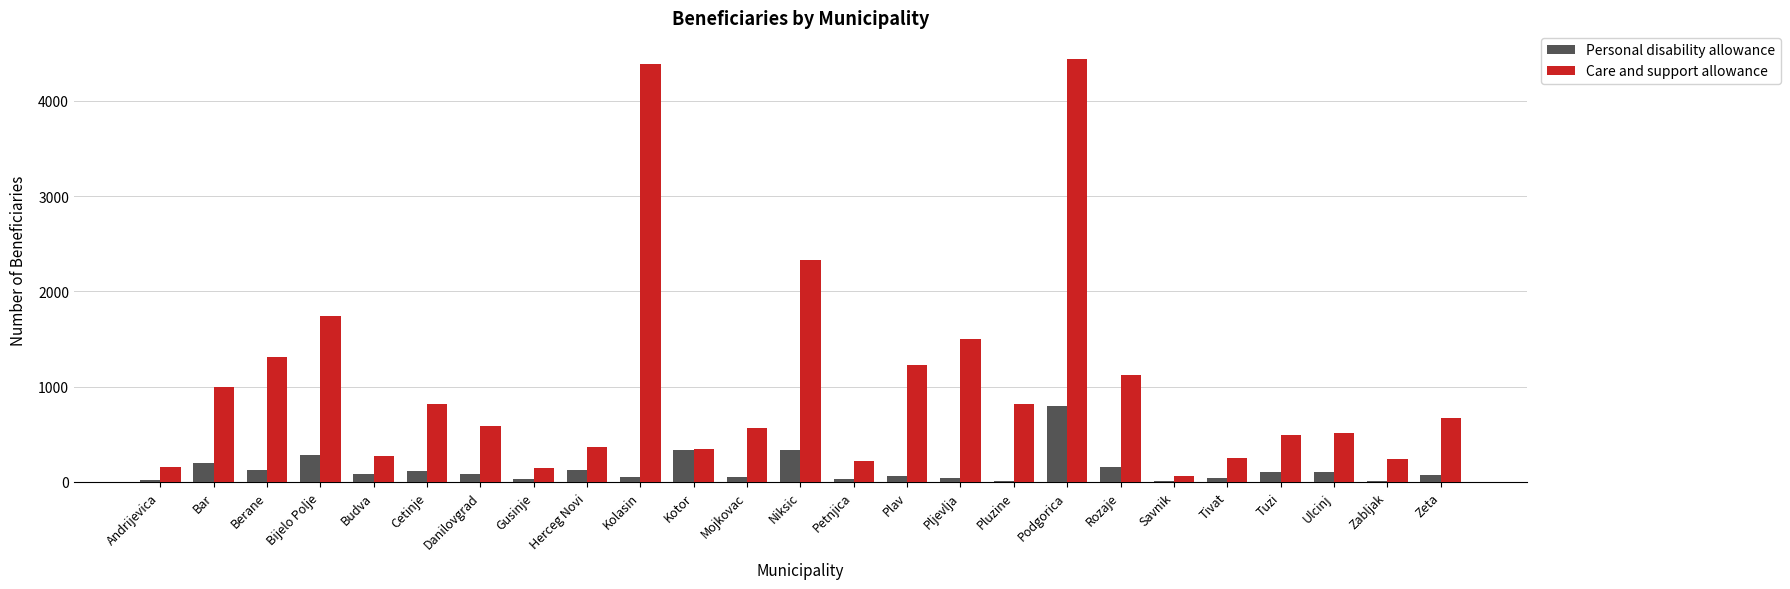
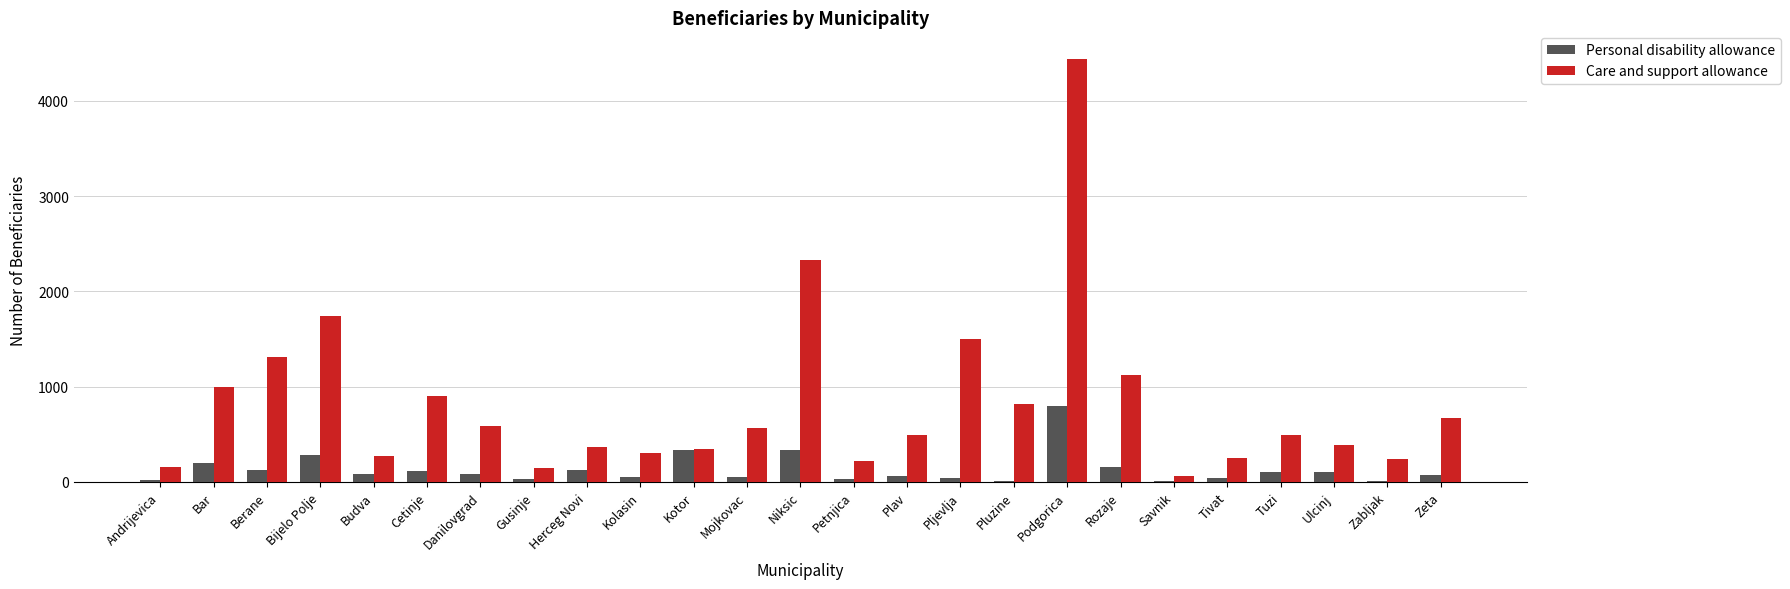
Care and support allowance, Cetinje: 800 -> 900
Care and support allowance, Kolasin: 4400 -> 300
Care and support allowance, Plav: 1200 -> 500
Care and support allowance, Ulcinj: 500 -> 400
